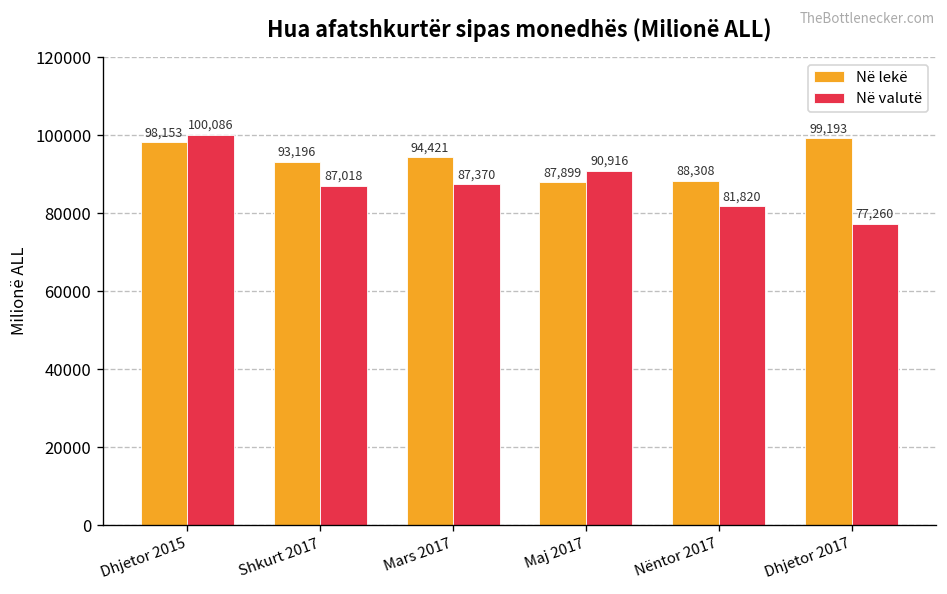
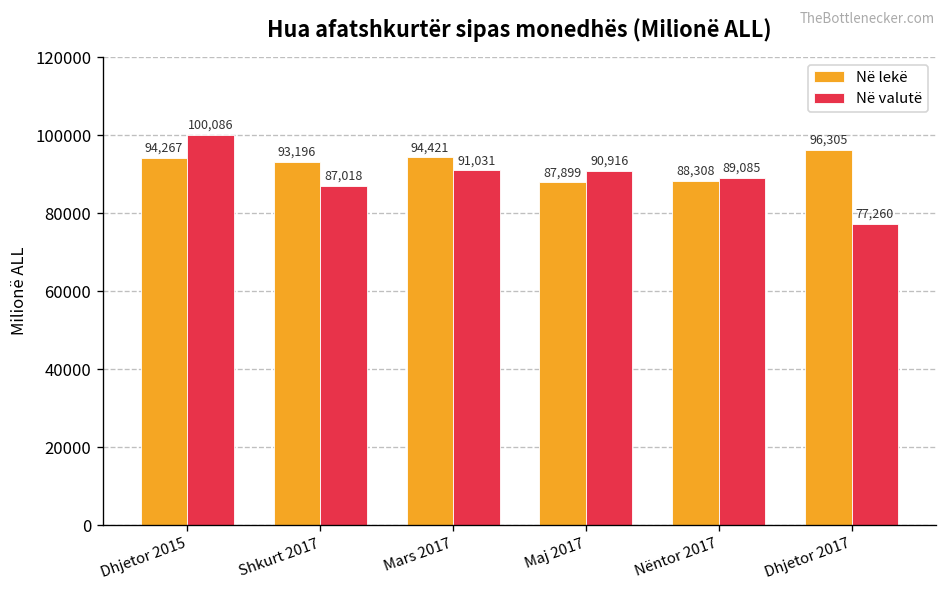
Në lekë, Dhjetor 2015: 98,153 -> 94,267
Në valutë, Mars 2017: 87,370 -> 91,031
Në valutë, Nëntor 2017: 81,820 -> 89,085
Në lekë, Dhjetor 2017: 99,193 -> 96,305
